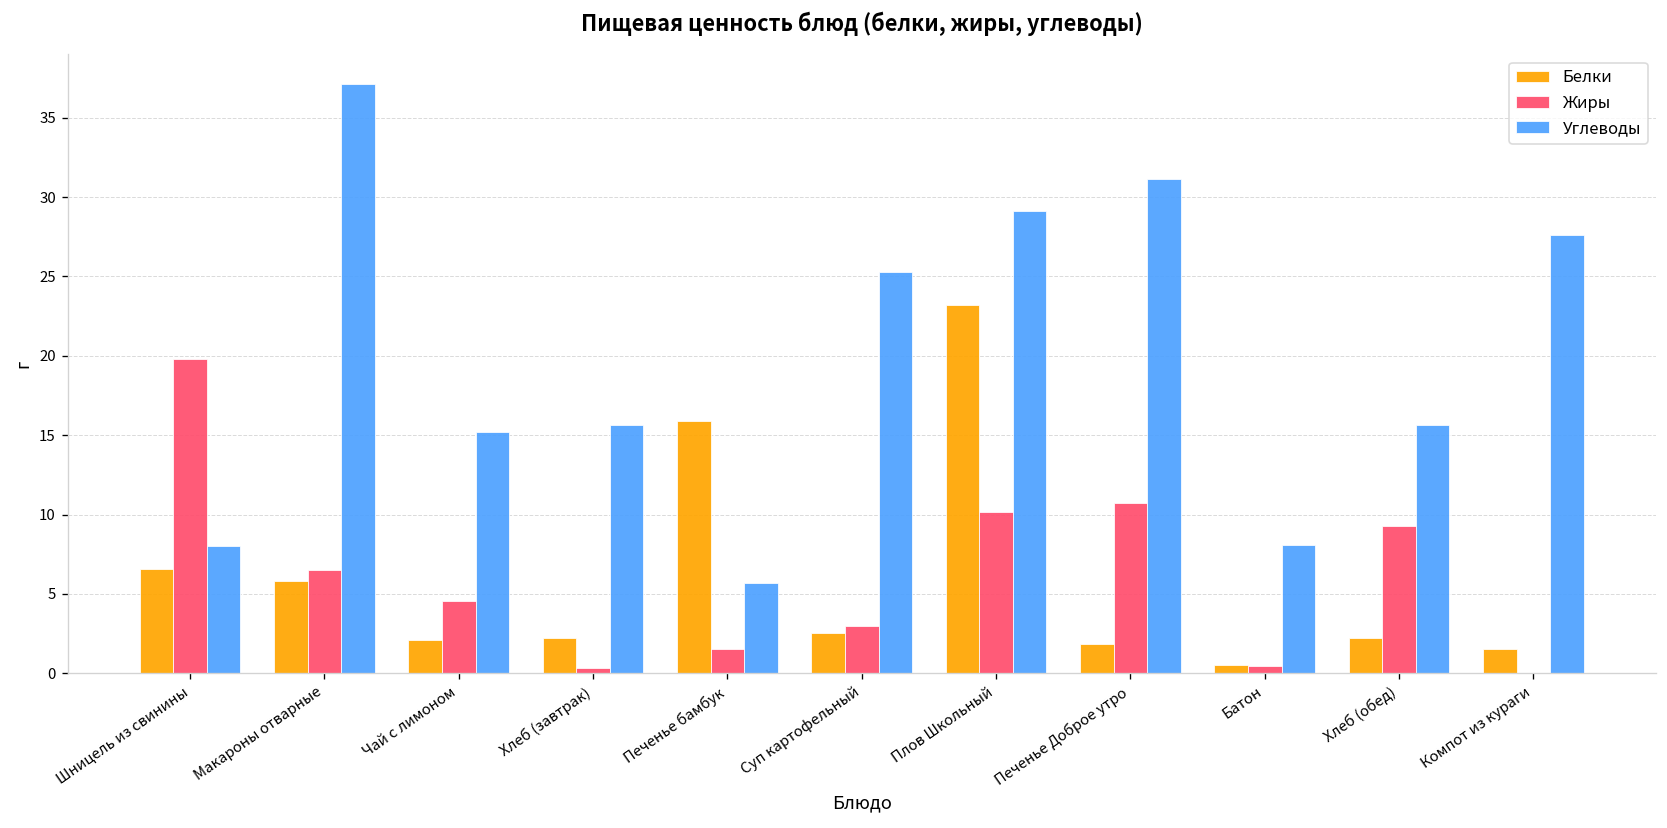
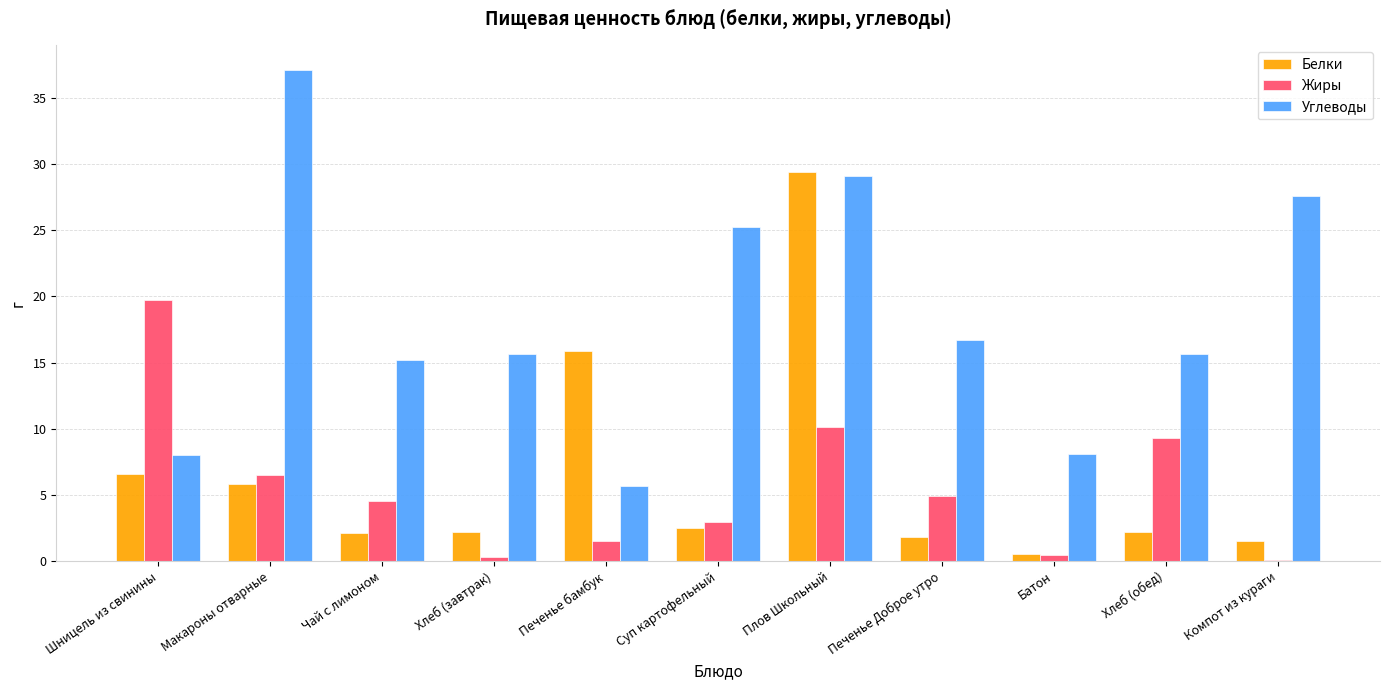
Белки, Плов Школьный: 23.2 -> 29.4
Жиры, Печенье Доброе утро: 10.7 -> 4.9
Углеводы, Печенье Доброе утро: 31.1 -> 16.7
